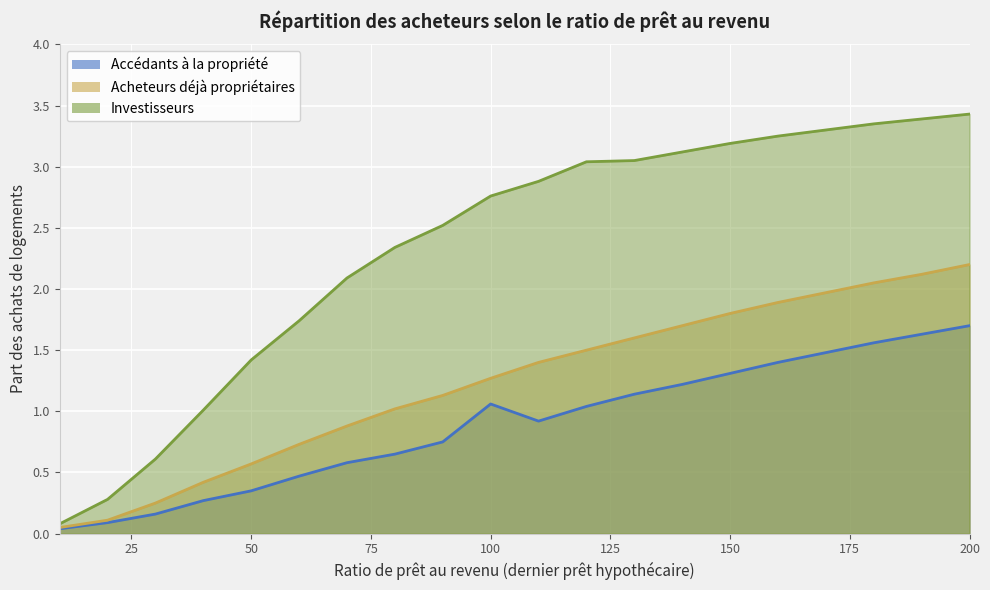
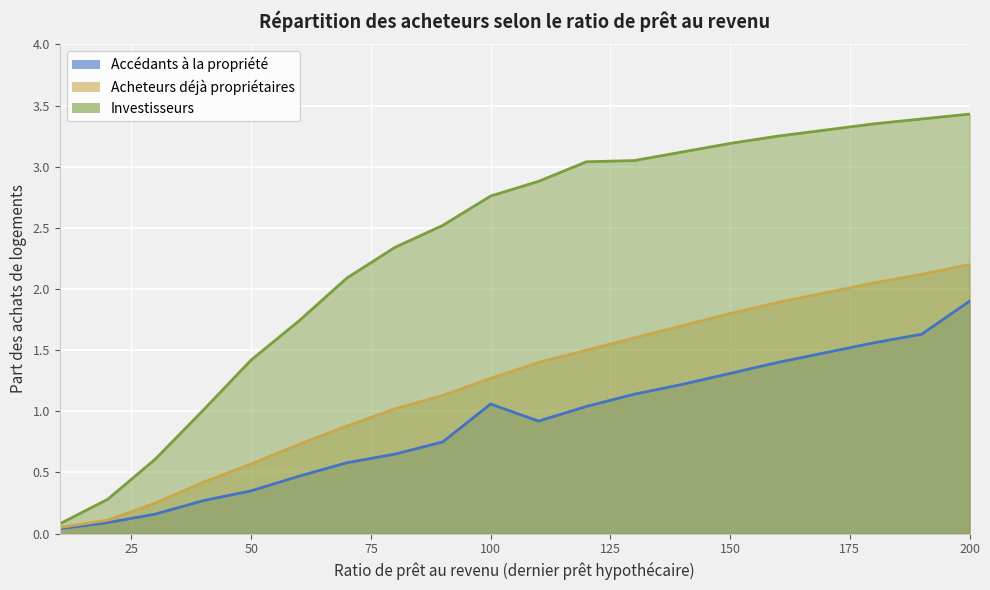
Accédants à la propriété, 200: 1.7 -> 1.9
